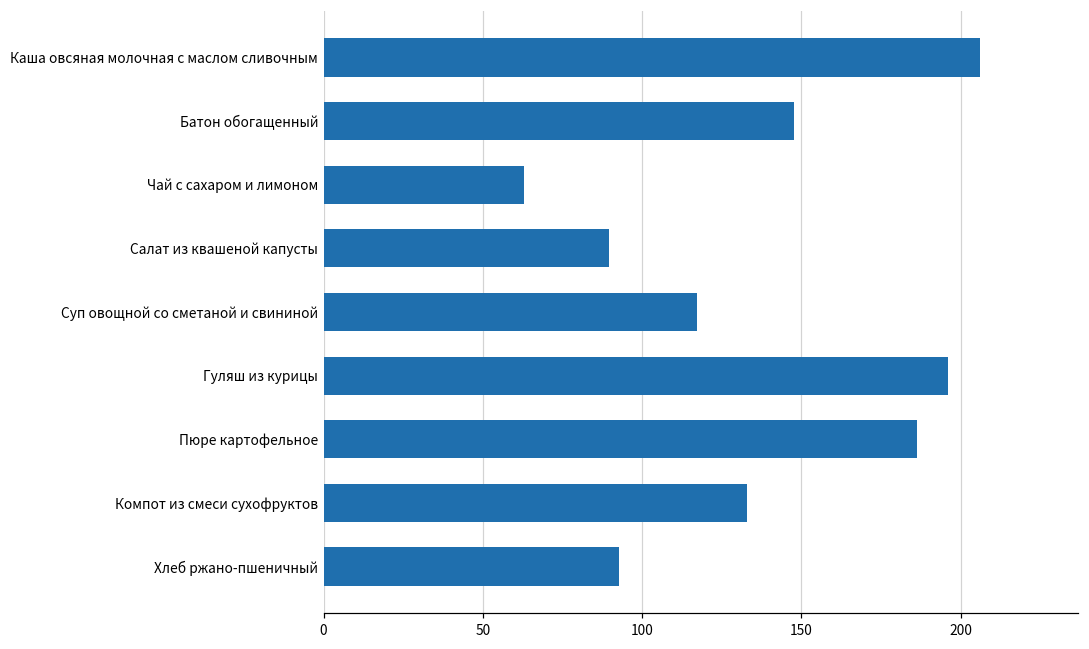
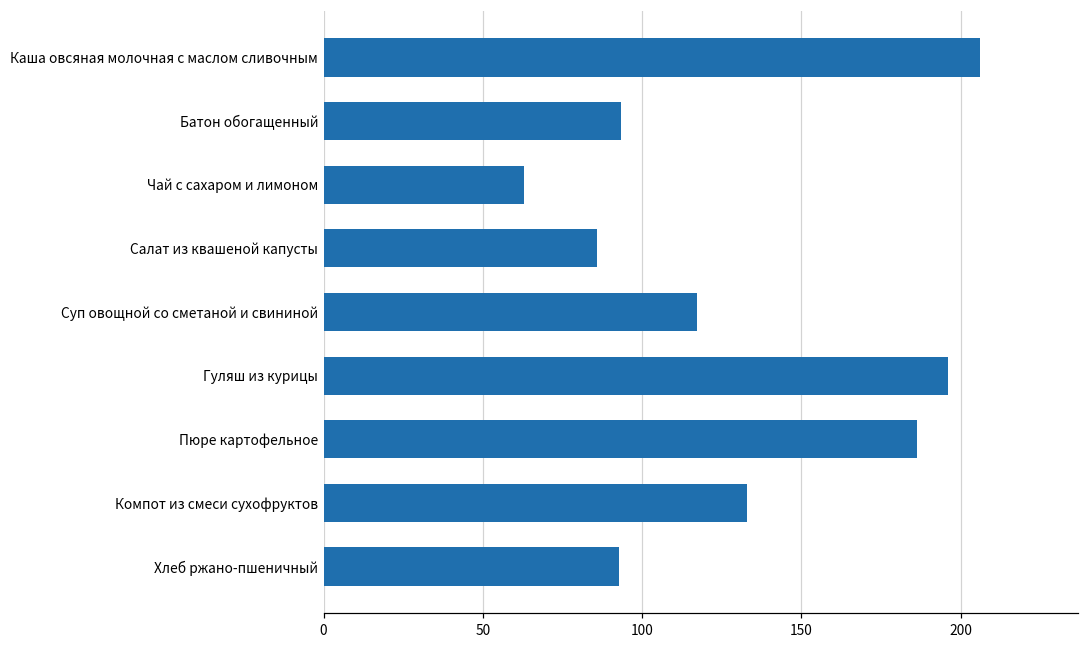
Батон обогащенный: 148 -> 94
Салат из квашеной капусты: 90 -> 86
